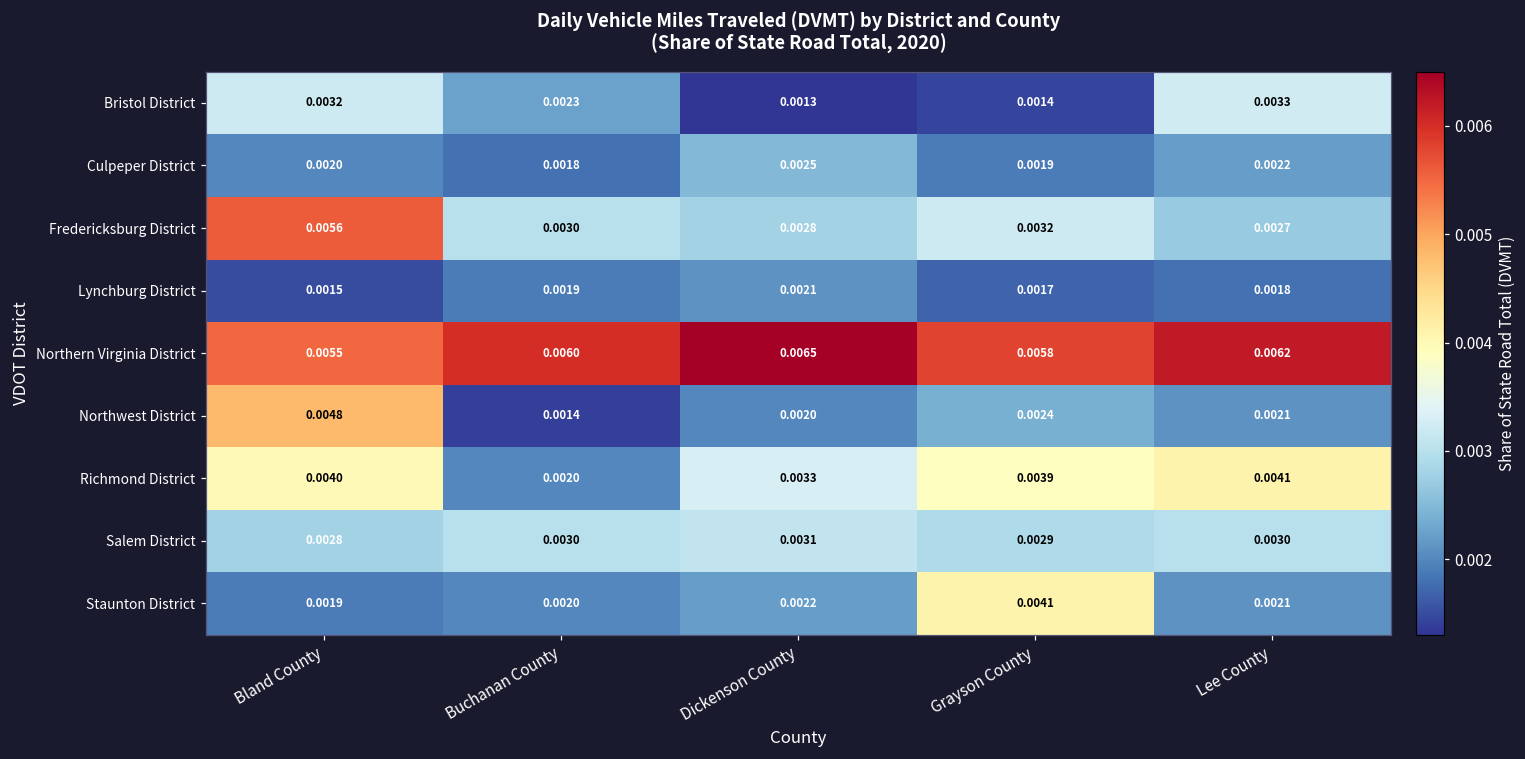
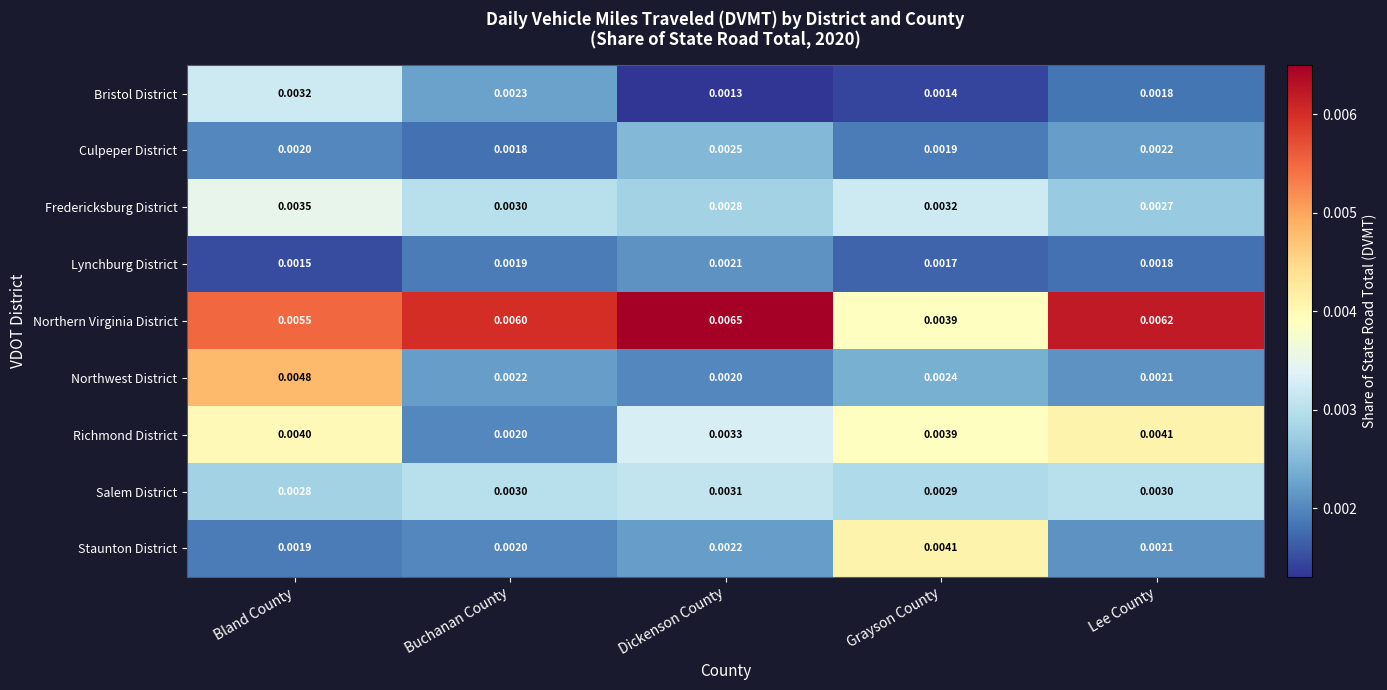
Bristol District, Lee County: 0.0033 -> 0.0018
Fredericksburg District, Bland County: 0.0056 -> 0.0035
Northern Virginia District, Grayson County: 0.0058 -> 0.0039
Northwest District, Buchanan County: 0.0014 -> 0.0022
